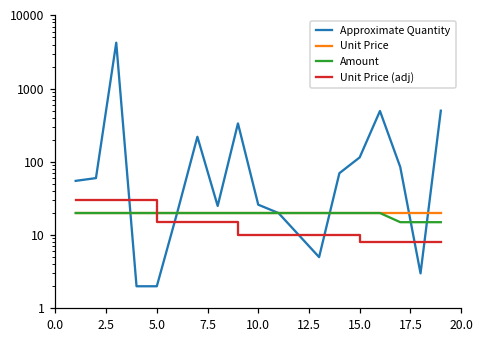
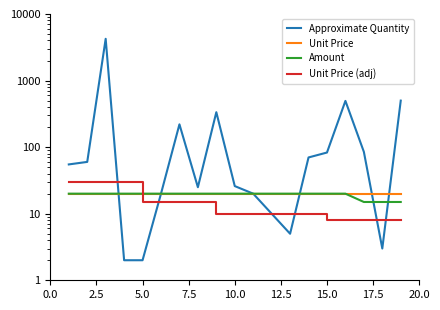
Approximate Quantity, 15.0: 120 -> 80
